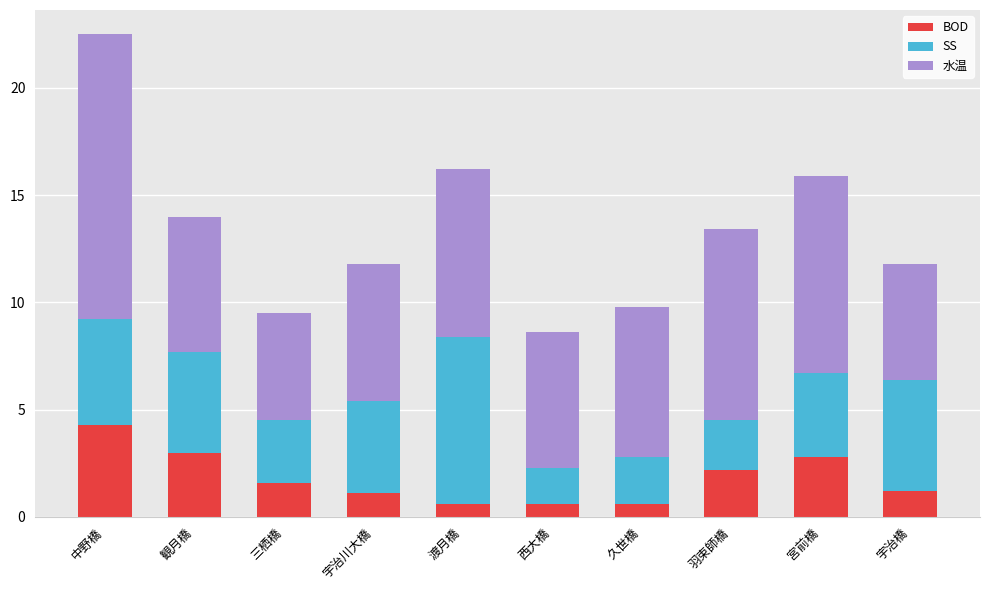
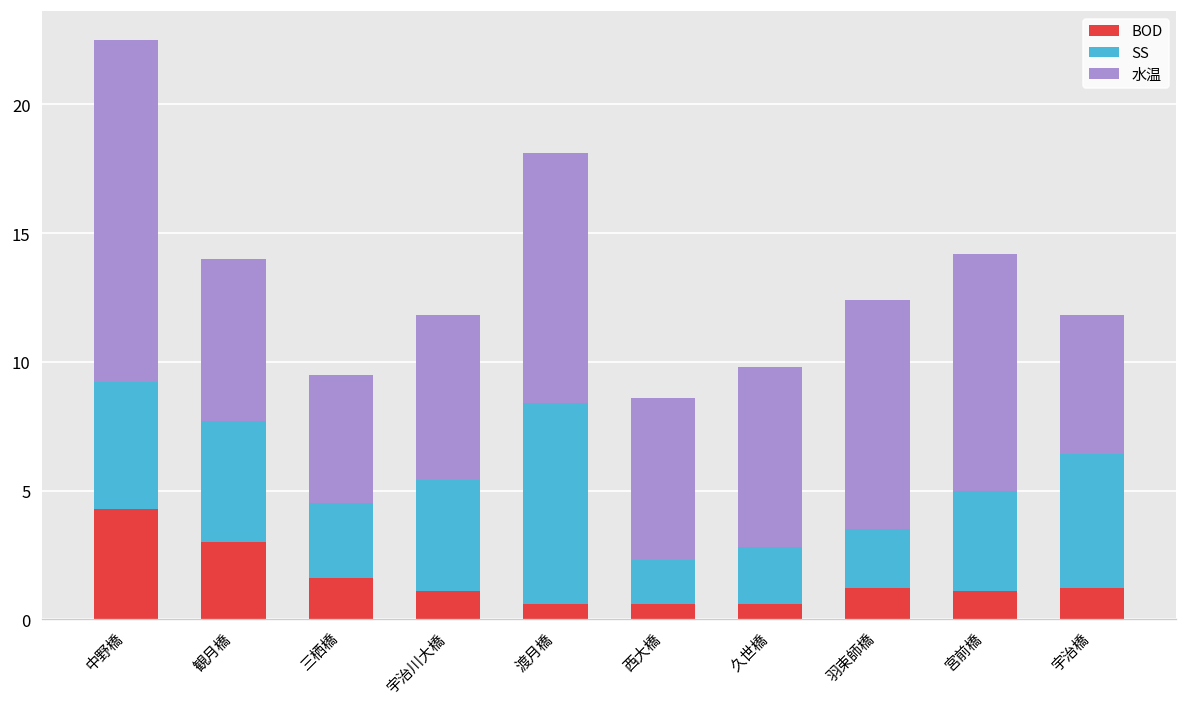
水温, 渡月橋: 7.8 -> 9.7
BOD, 羽束師橋: 2.2 -> 1.2
BOD, 宮前橋: 2.8 -> 1.1
